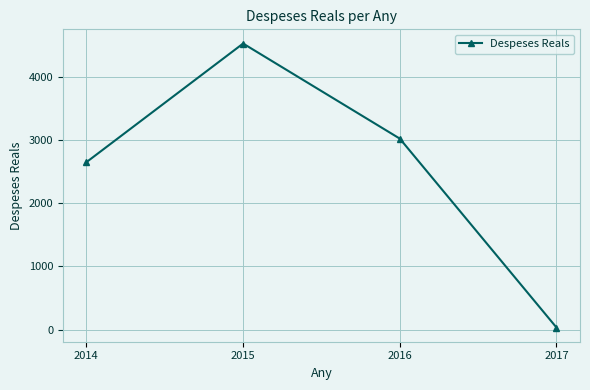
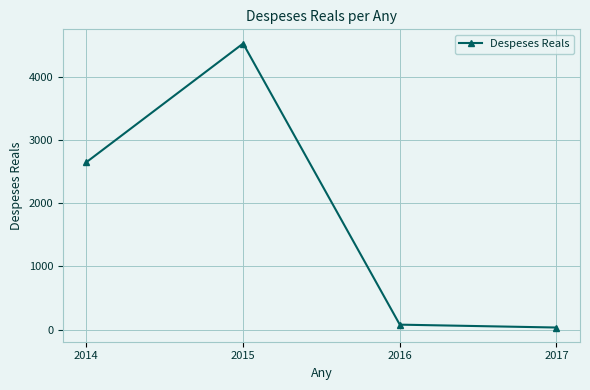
2016: 3000 -> 100
